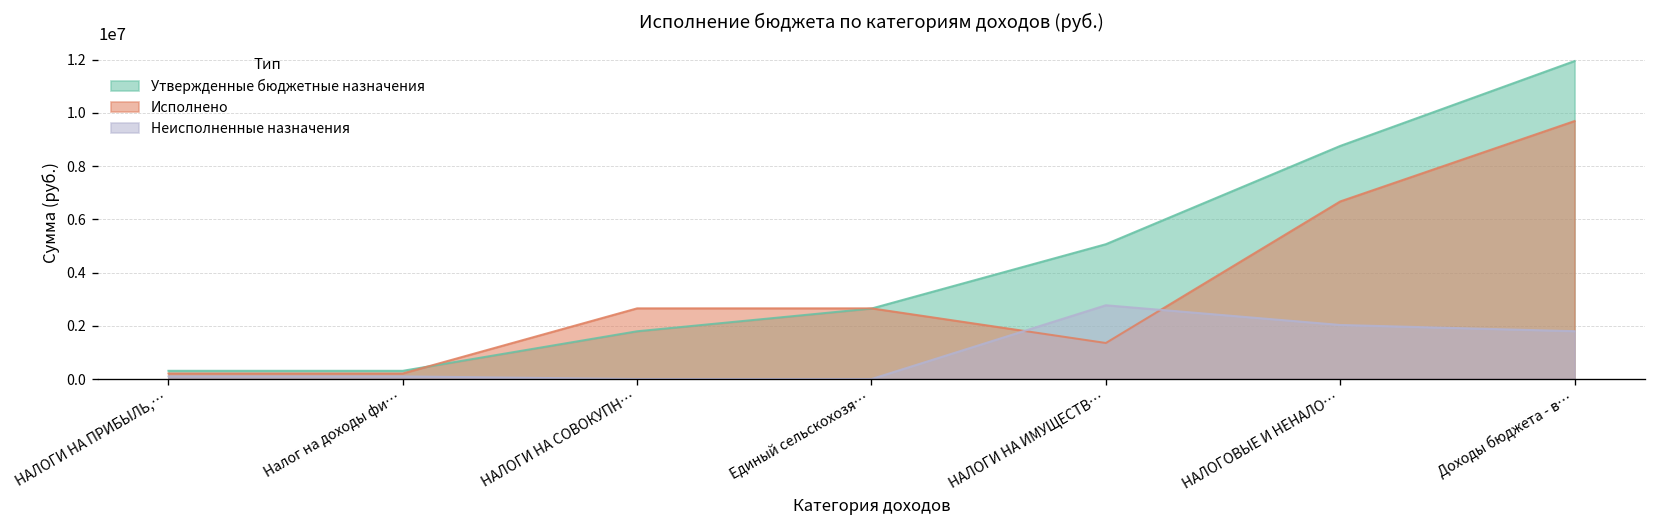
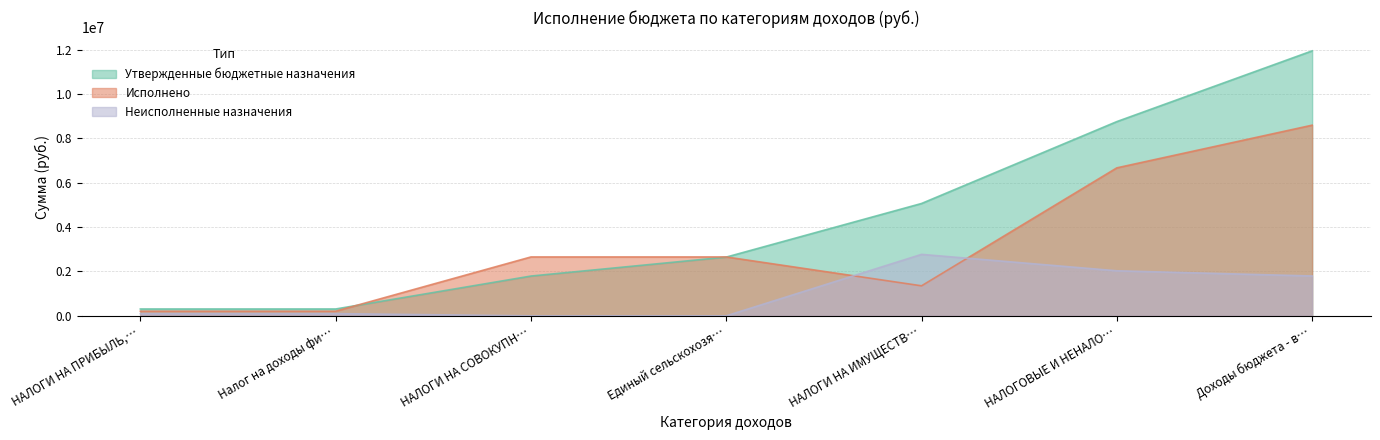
Исполнено, Доходы бюджета - в…: 9700000 -> 8600000
